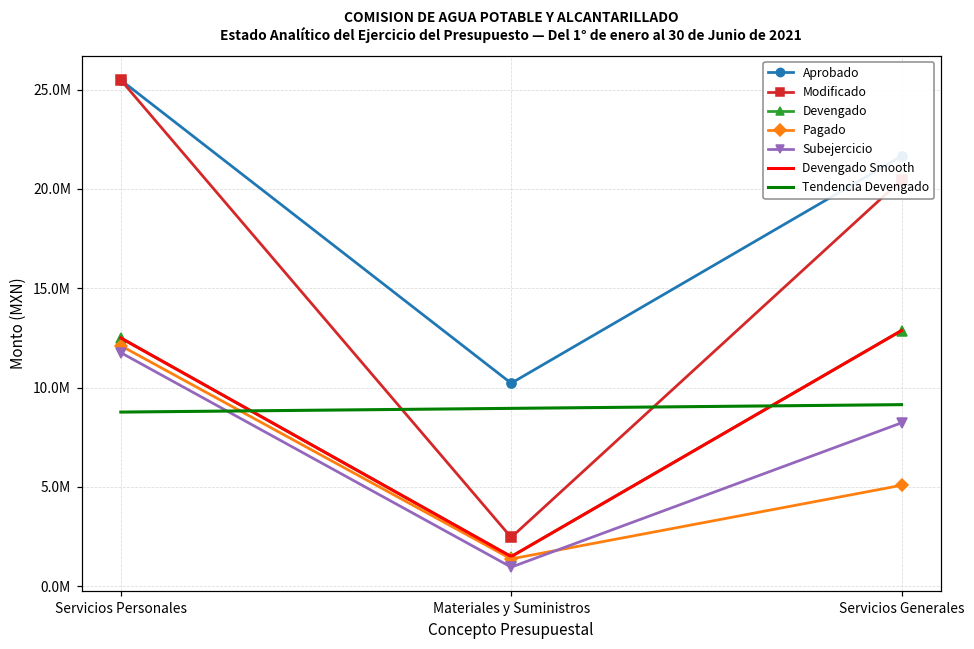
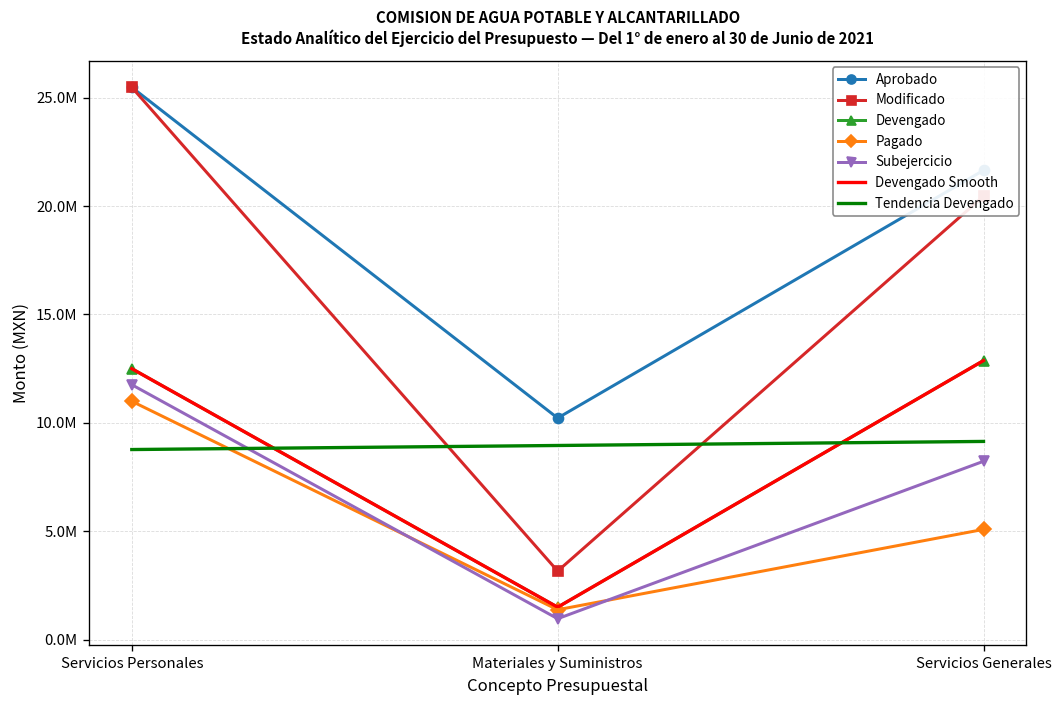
Pagado, Servicios Personales: 12100000 -> 11000000
Modificado, Materiales y Suministros: 2500000 -> 3200000
